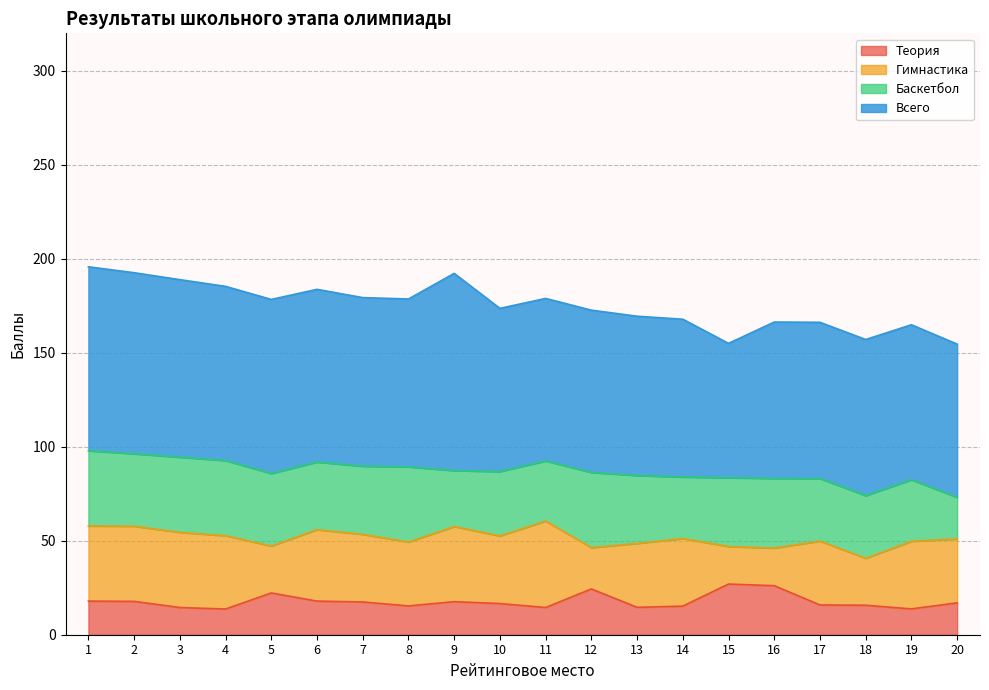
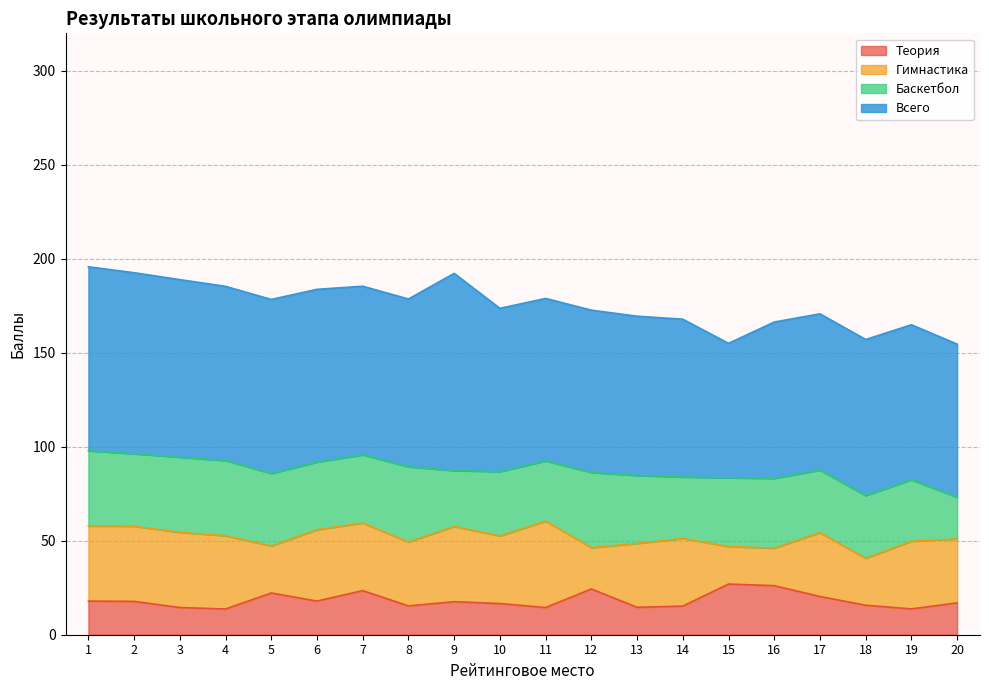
Теория, 7: 17 -> 23
Теория, 17: 16 -> 20
